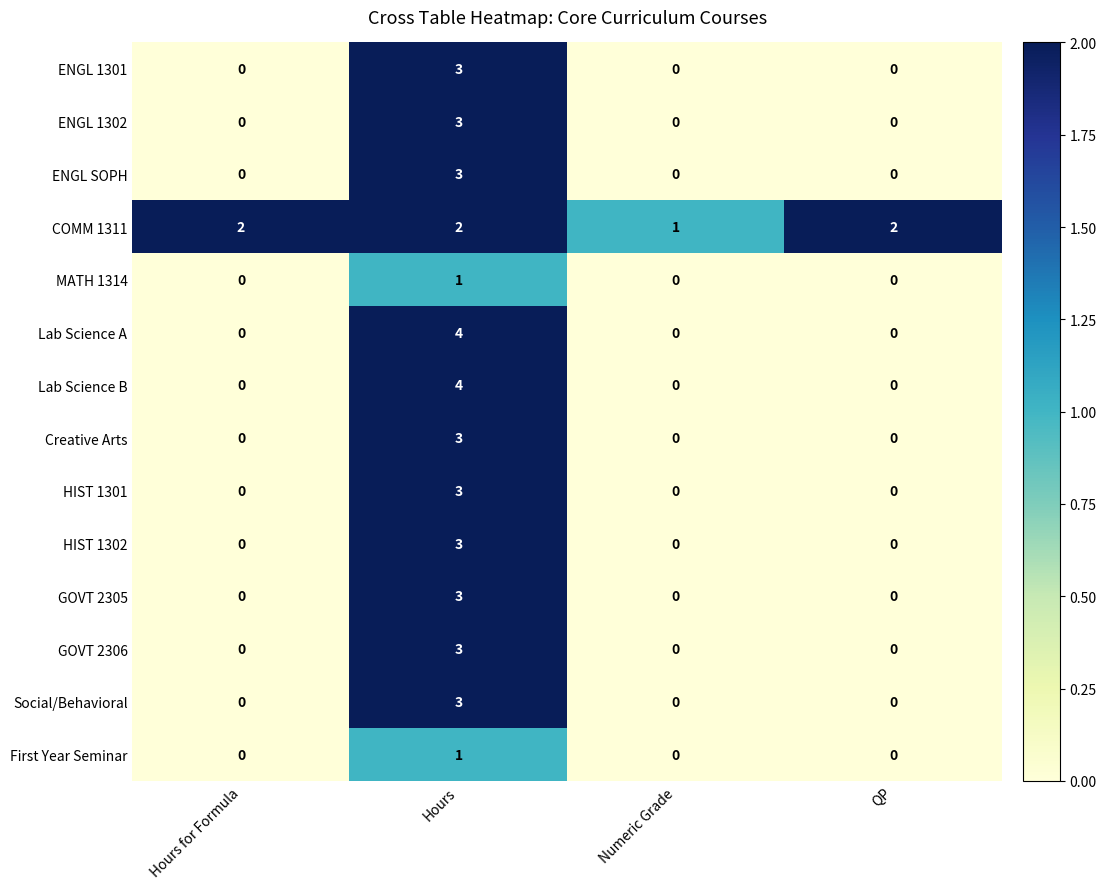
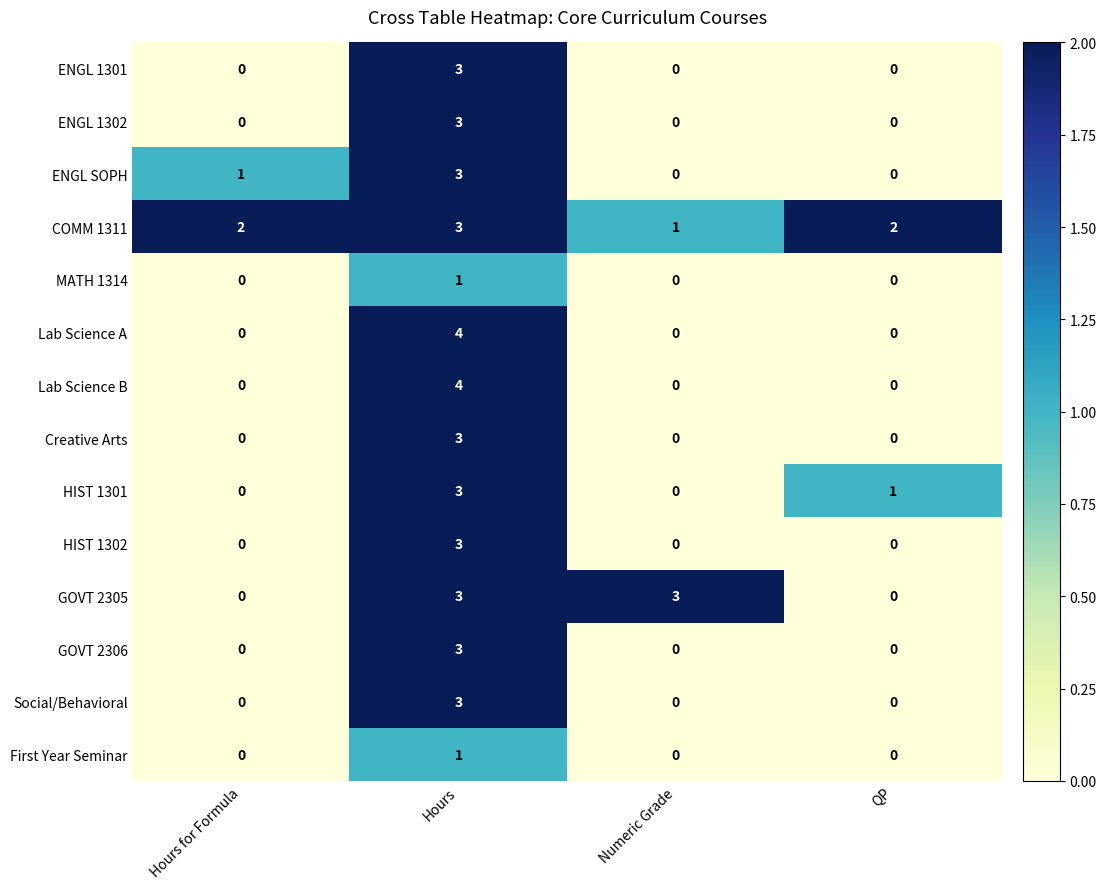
ENGL SOPH, Hours for Formula: 0 -> 1
COMM 1311, Hours: 2 -> 3
HIST 1301, QP: 0 -> 1
GOVT 2305, Numeric Grade: 0 -> 3
